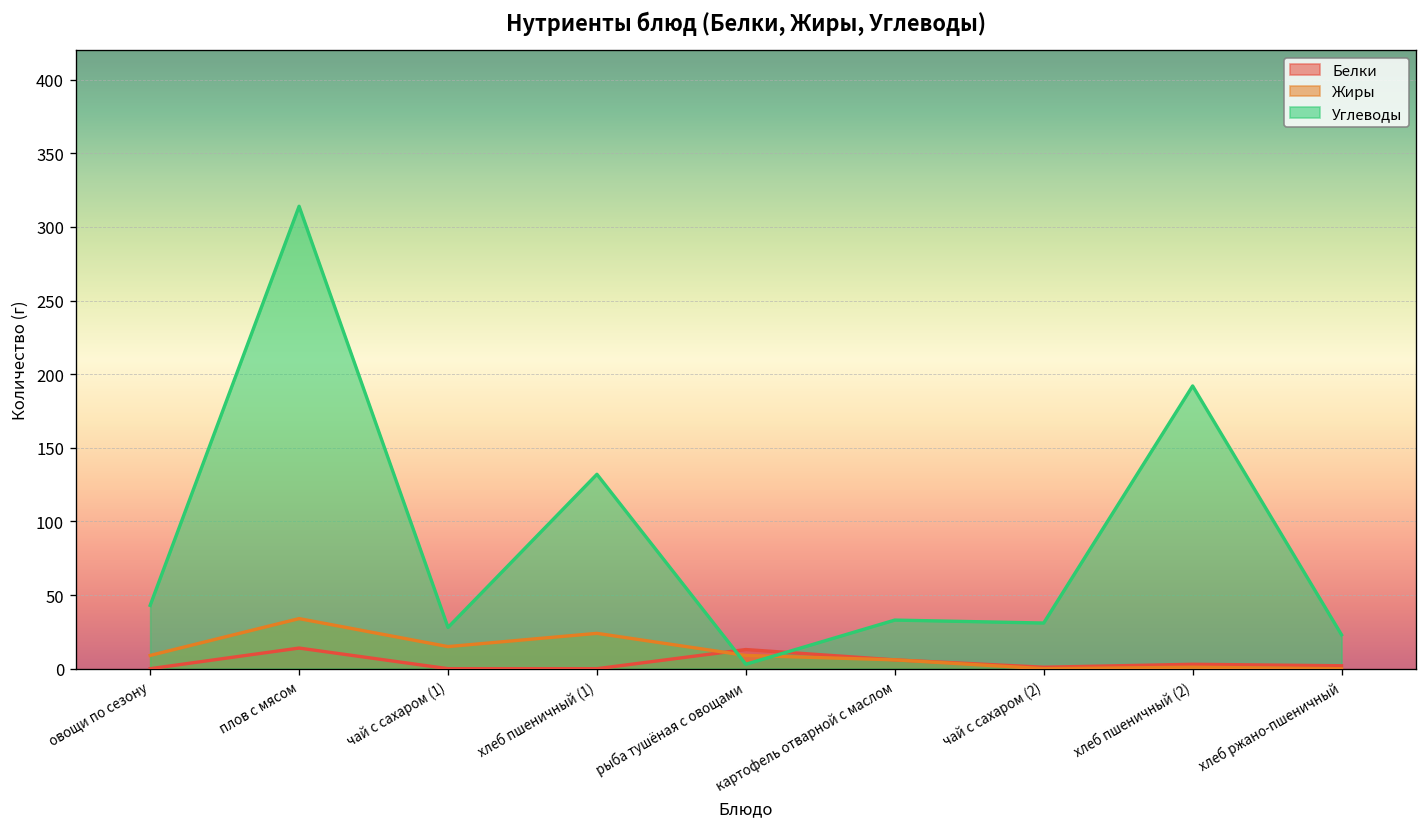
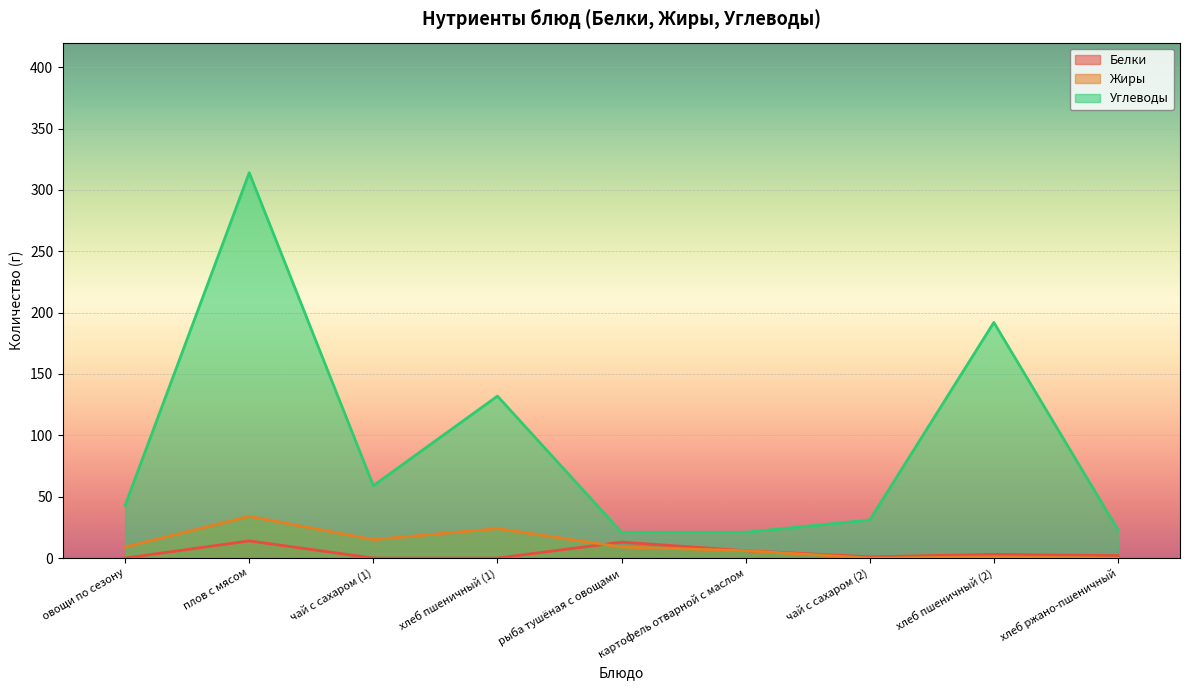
Углеводы, чай с сахаром (1): 28 -> 59
Углеводы, рыба тушёная с овощами: 3 -> 21
Углеводы, картофель отварной с маслом: 33 -> 21
